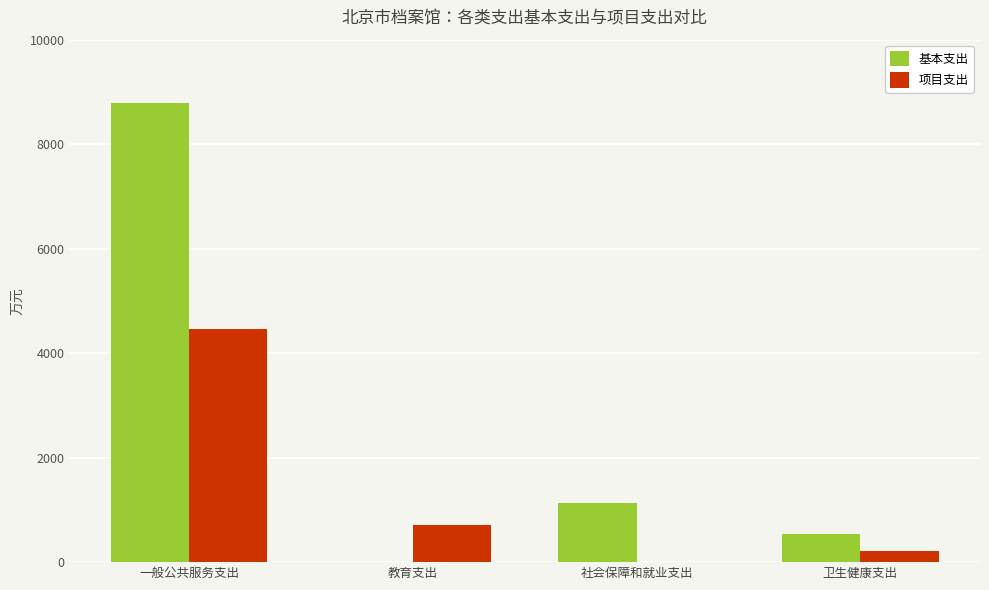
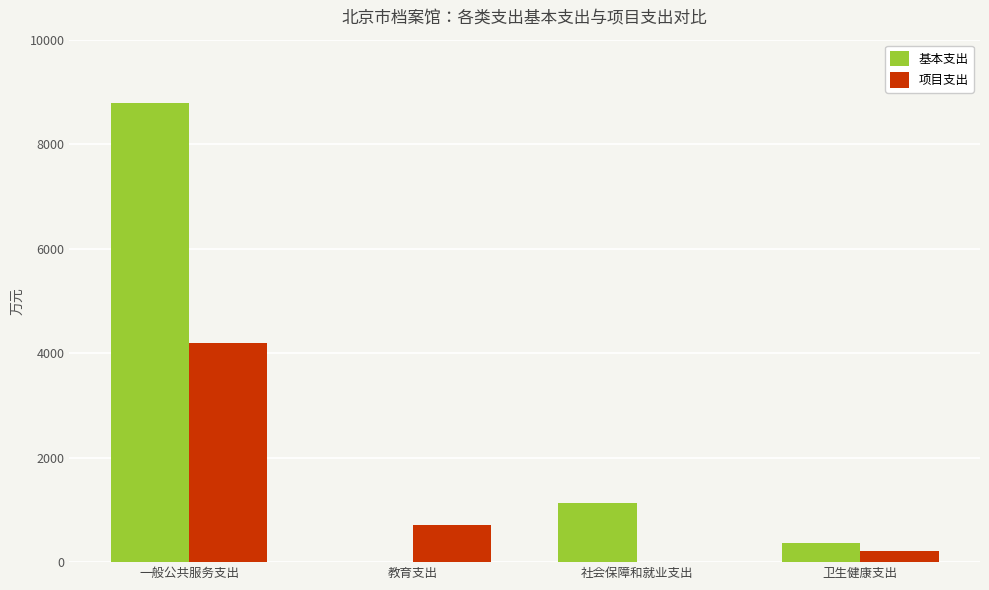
项目支出, 一般公共服务支出: 4500 -> 4200
基本支出, 卫生健康支出: 500 -> 400
